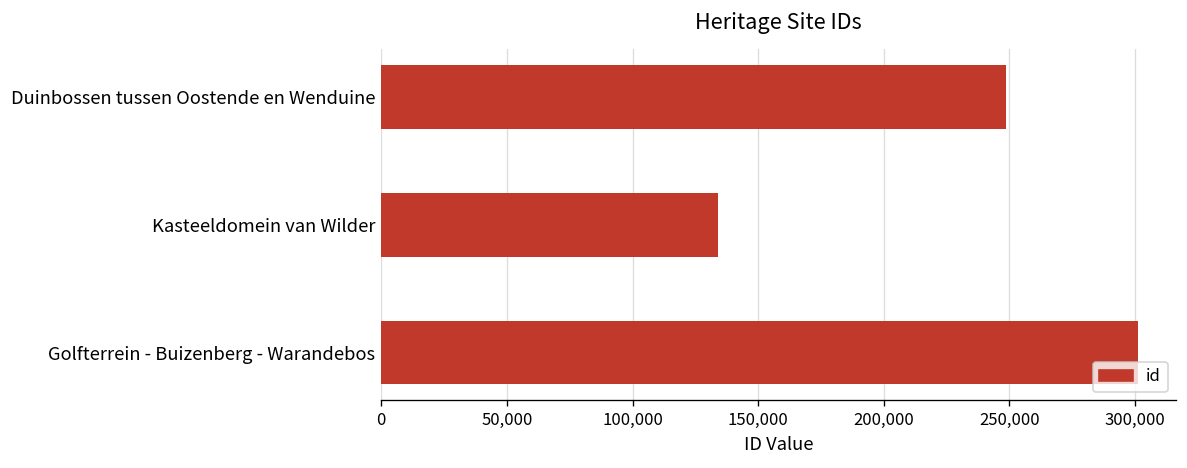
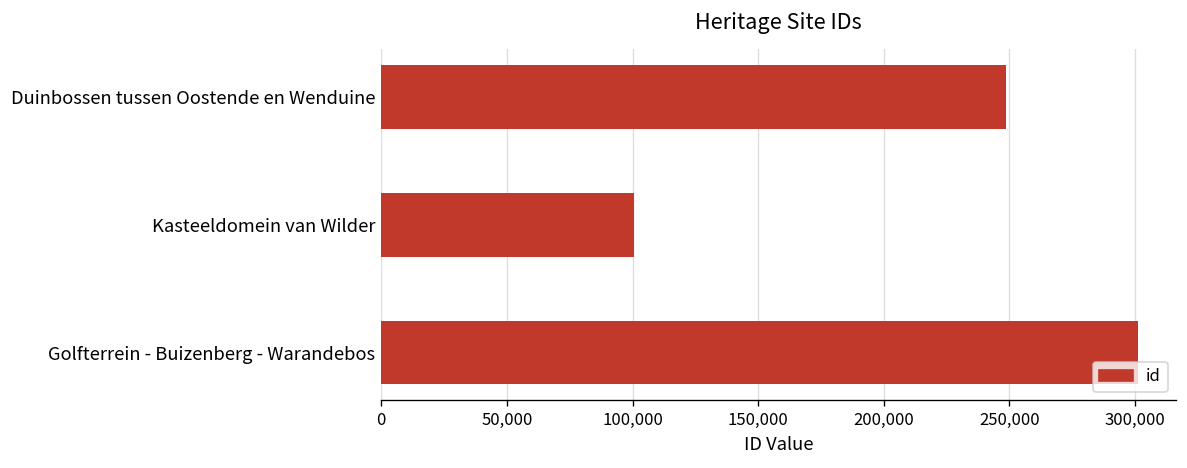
Kasteeldomein van Wilder: 134,000 -> 101,000
